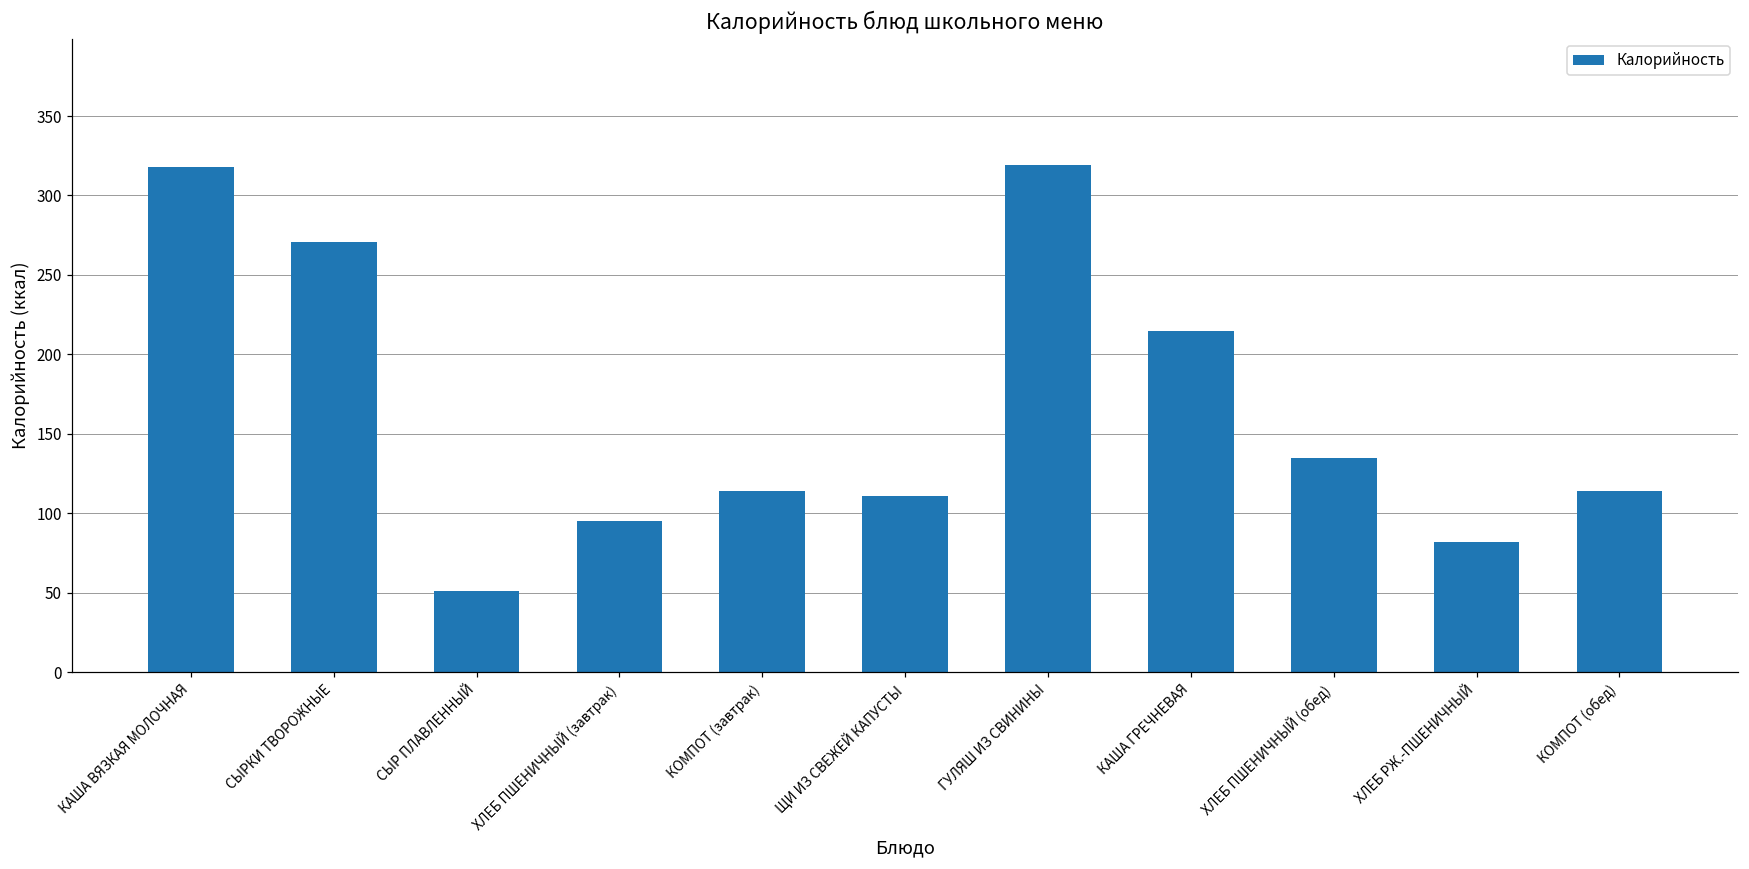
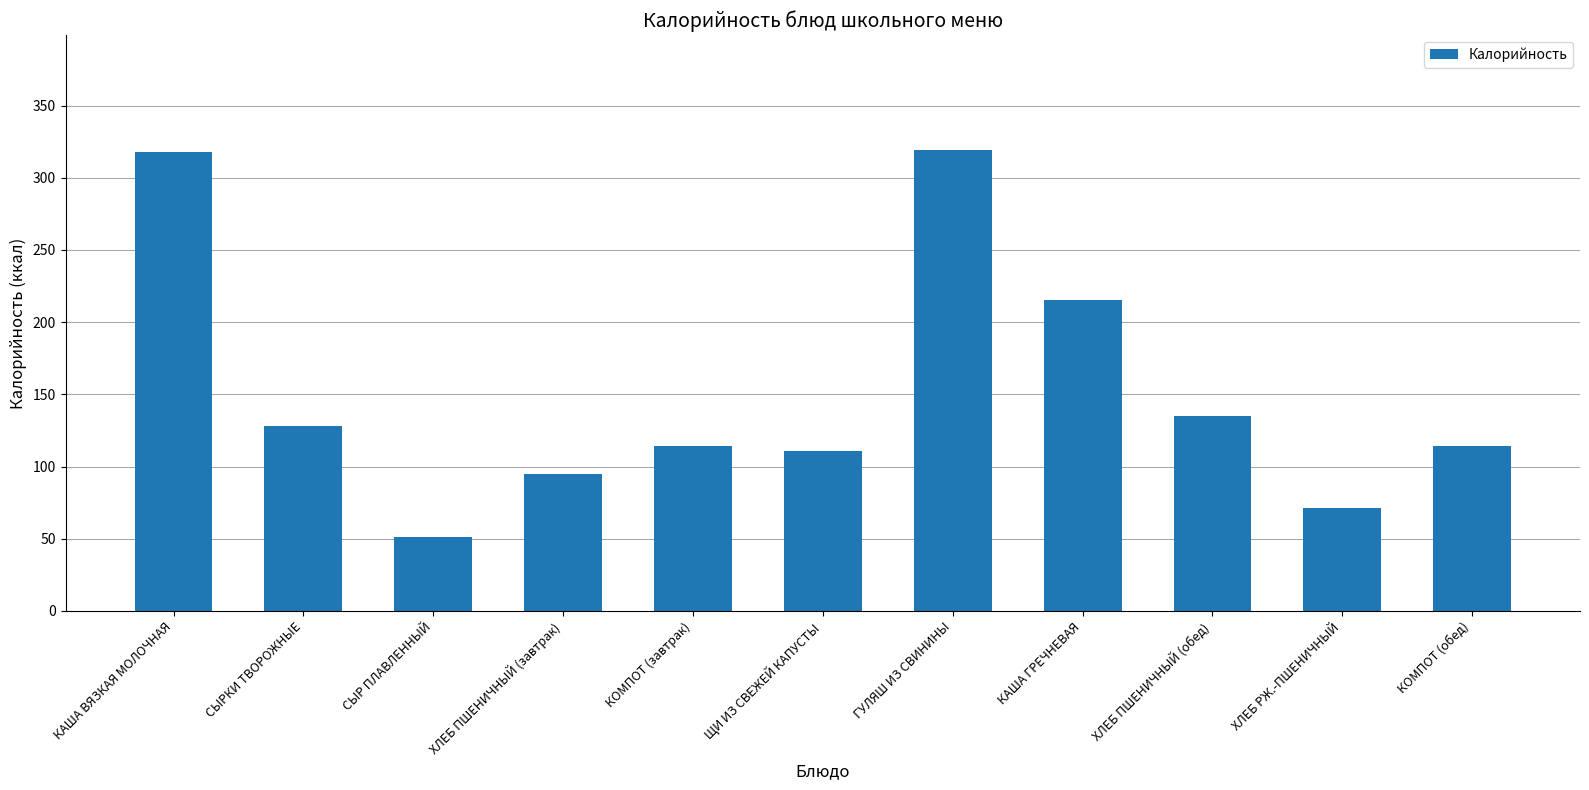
СЫРКИ ТВОРОЖНЫЕ: 271 -> 128
ХЛЕБ РЖ.-ПШЕНИЧНЫЙ: 82 -> 71
